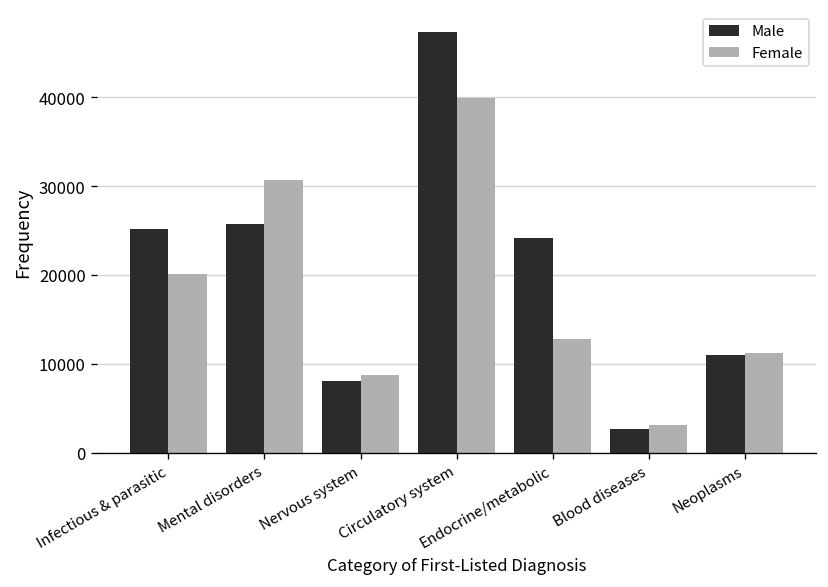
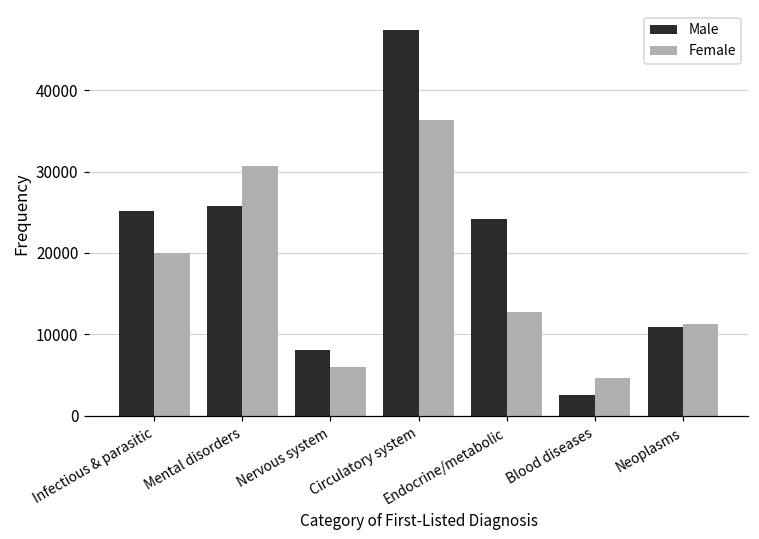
Female, Nervous system: 9000 -> 6000
Female, Circulatory system: 40000 -> 36000
Female, Blood diseases: 3000 -> 5000
